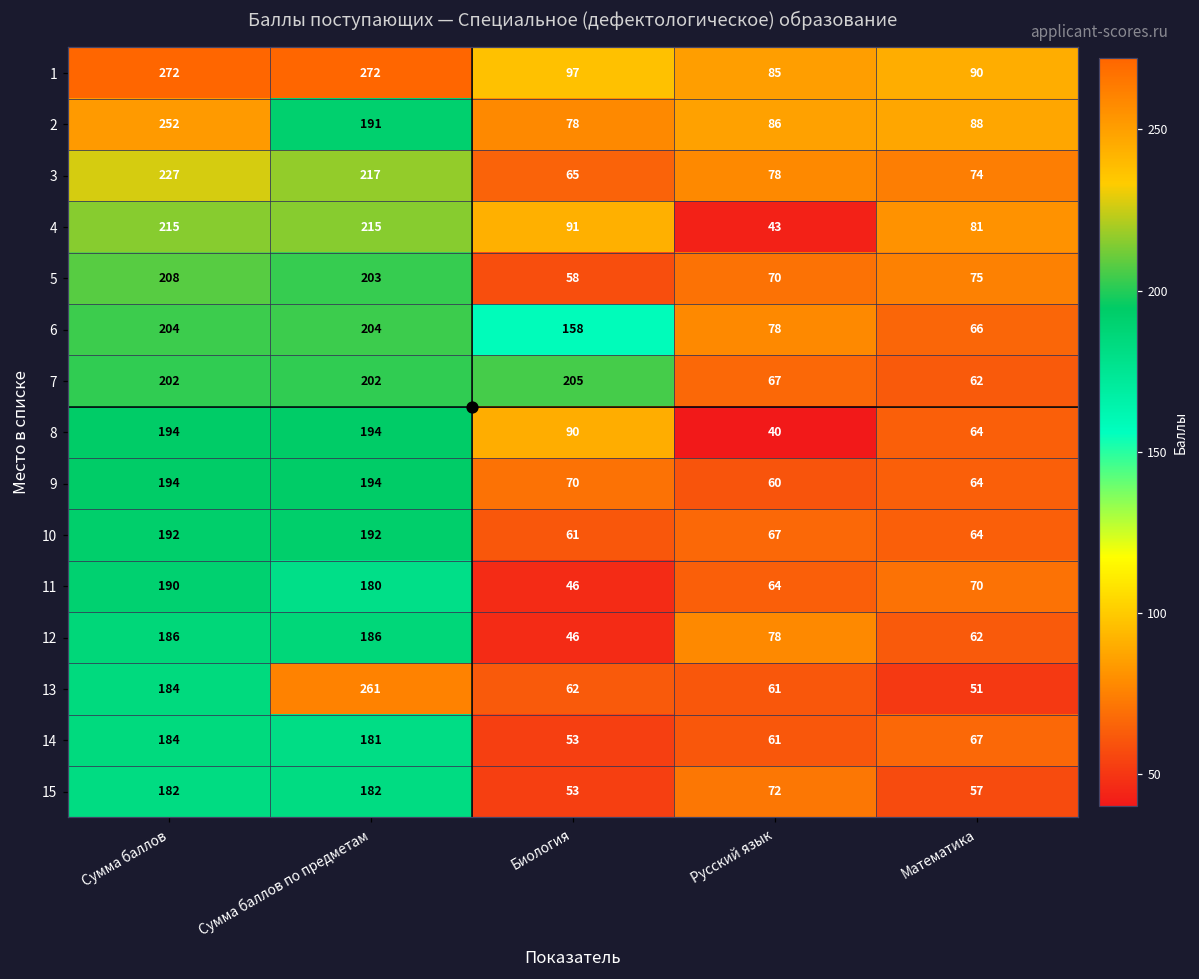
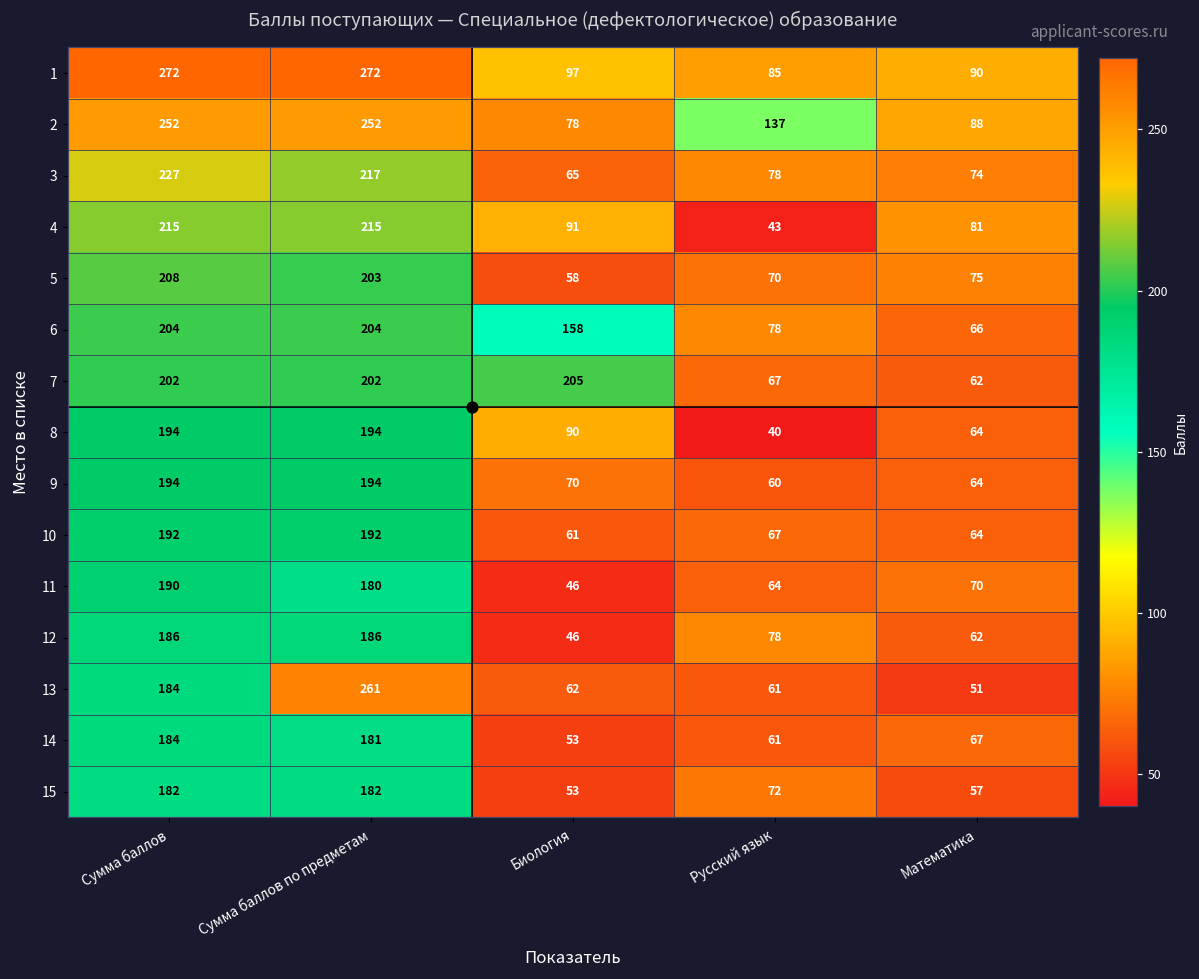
2, Сумма баллов по предметам: 191 -> 252
2, Русский язык: 86 -> 137
